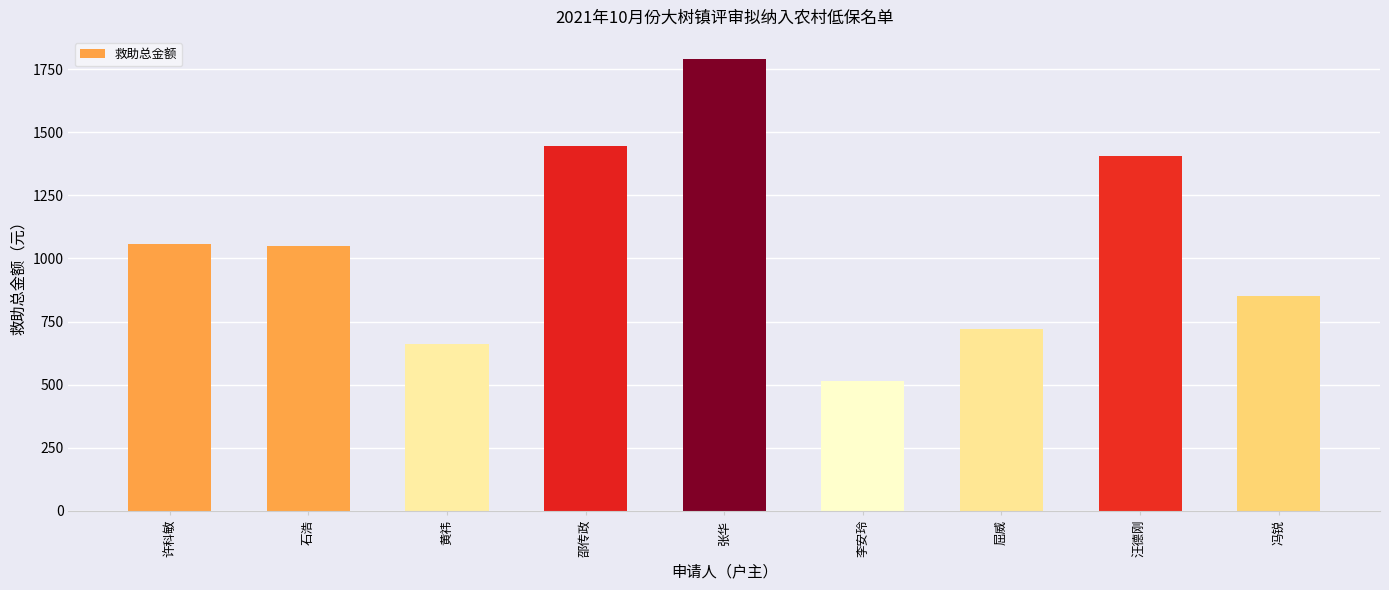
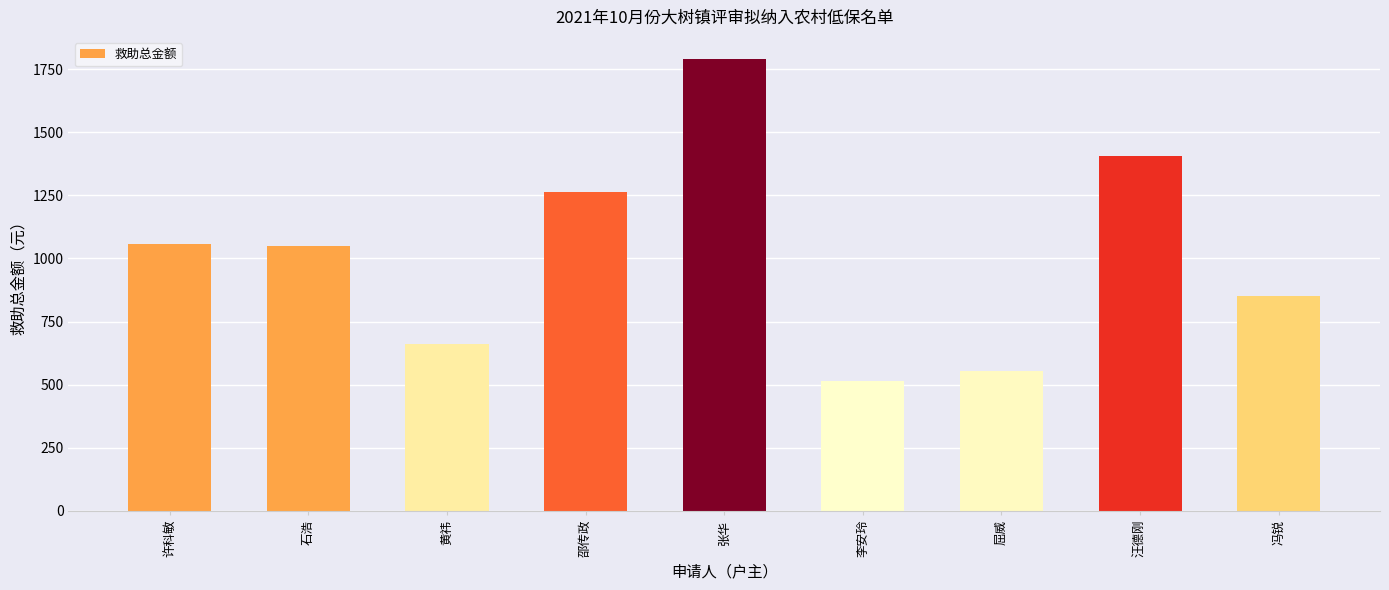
邵传政: 1450 -> 1260
屈威: 720 -> 560
